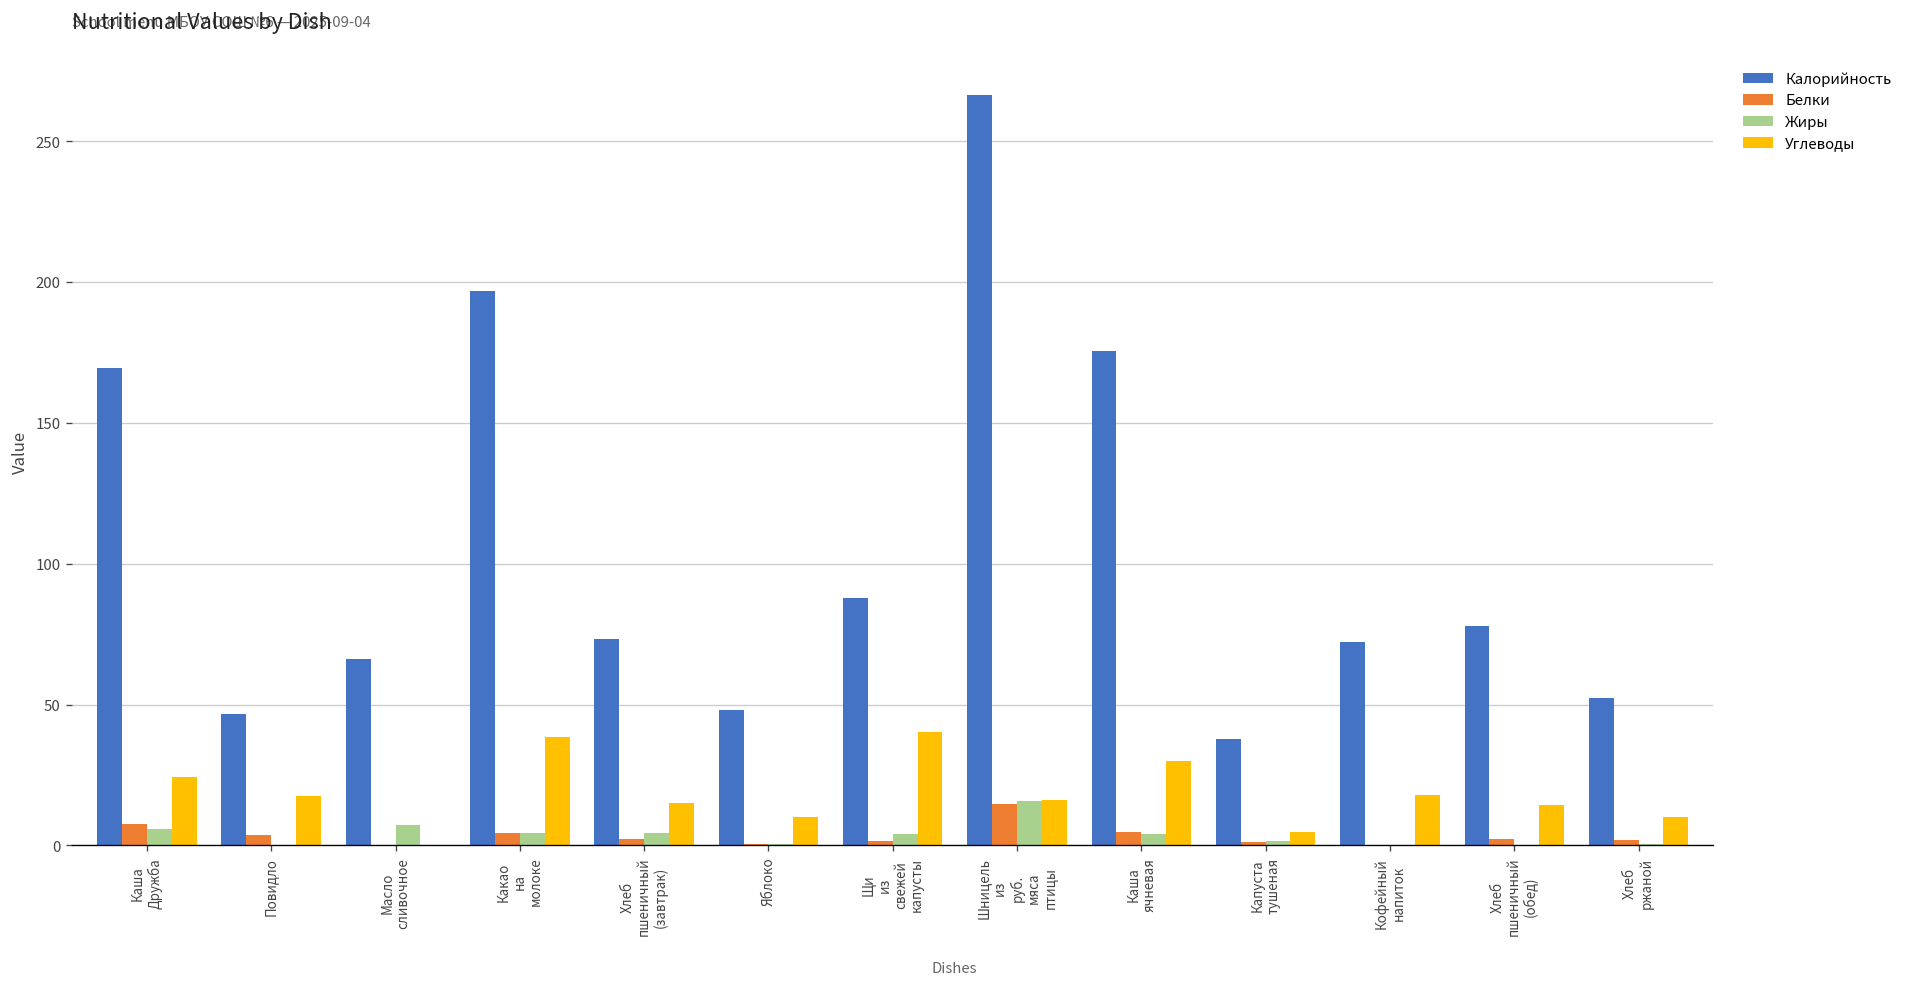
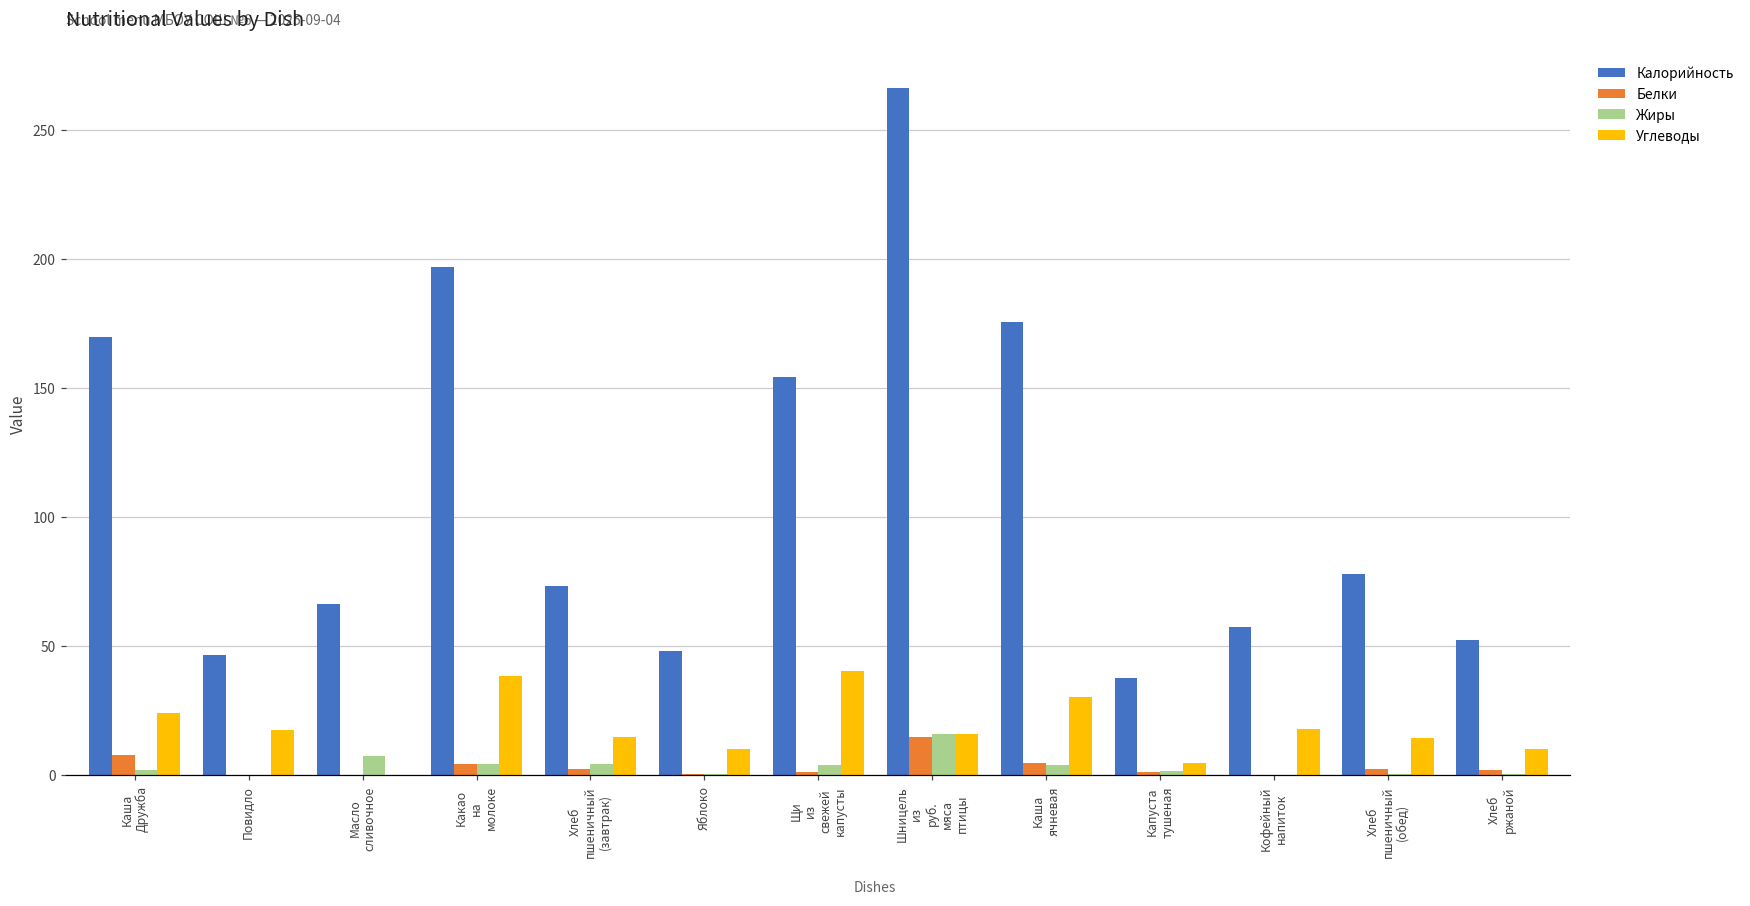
Жиры, Каша Дружба: 6 -> 2
Белки, Повидло: 4 -> 0
Калорийность, Щи из свежей капусты: 88 -> 154
Калорийность, Кофейный напиток: 72 -> 57
